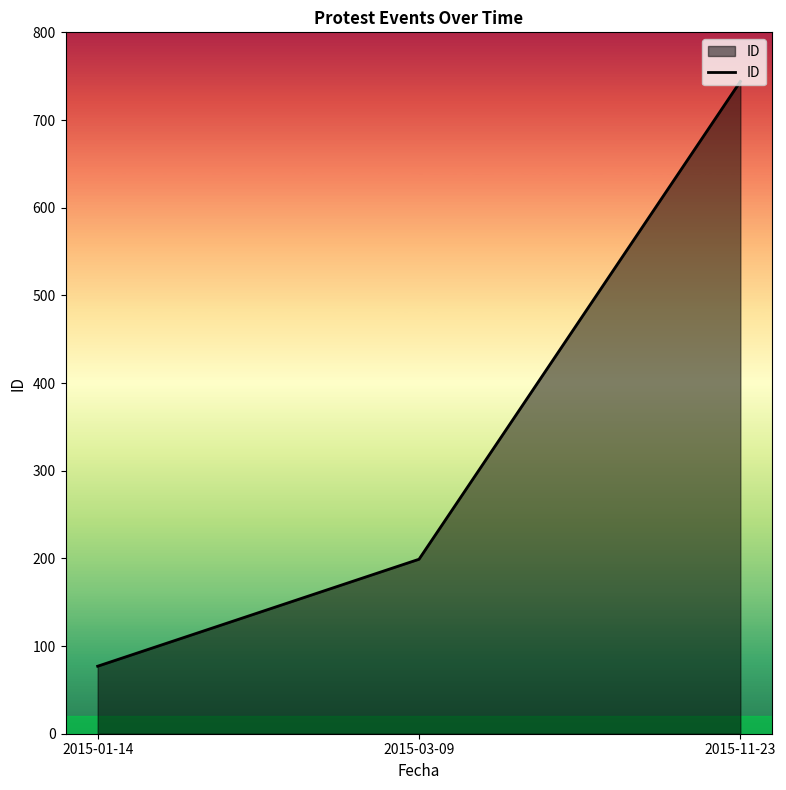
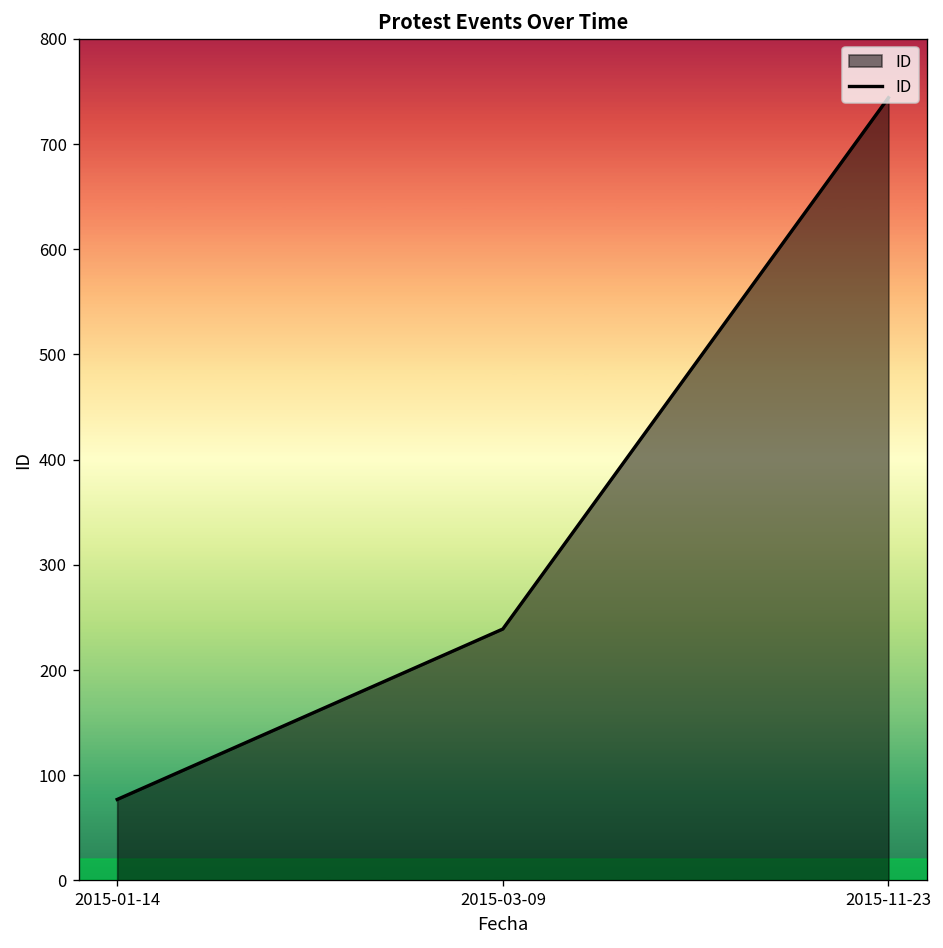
2015-03-09: 200 -> 240
